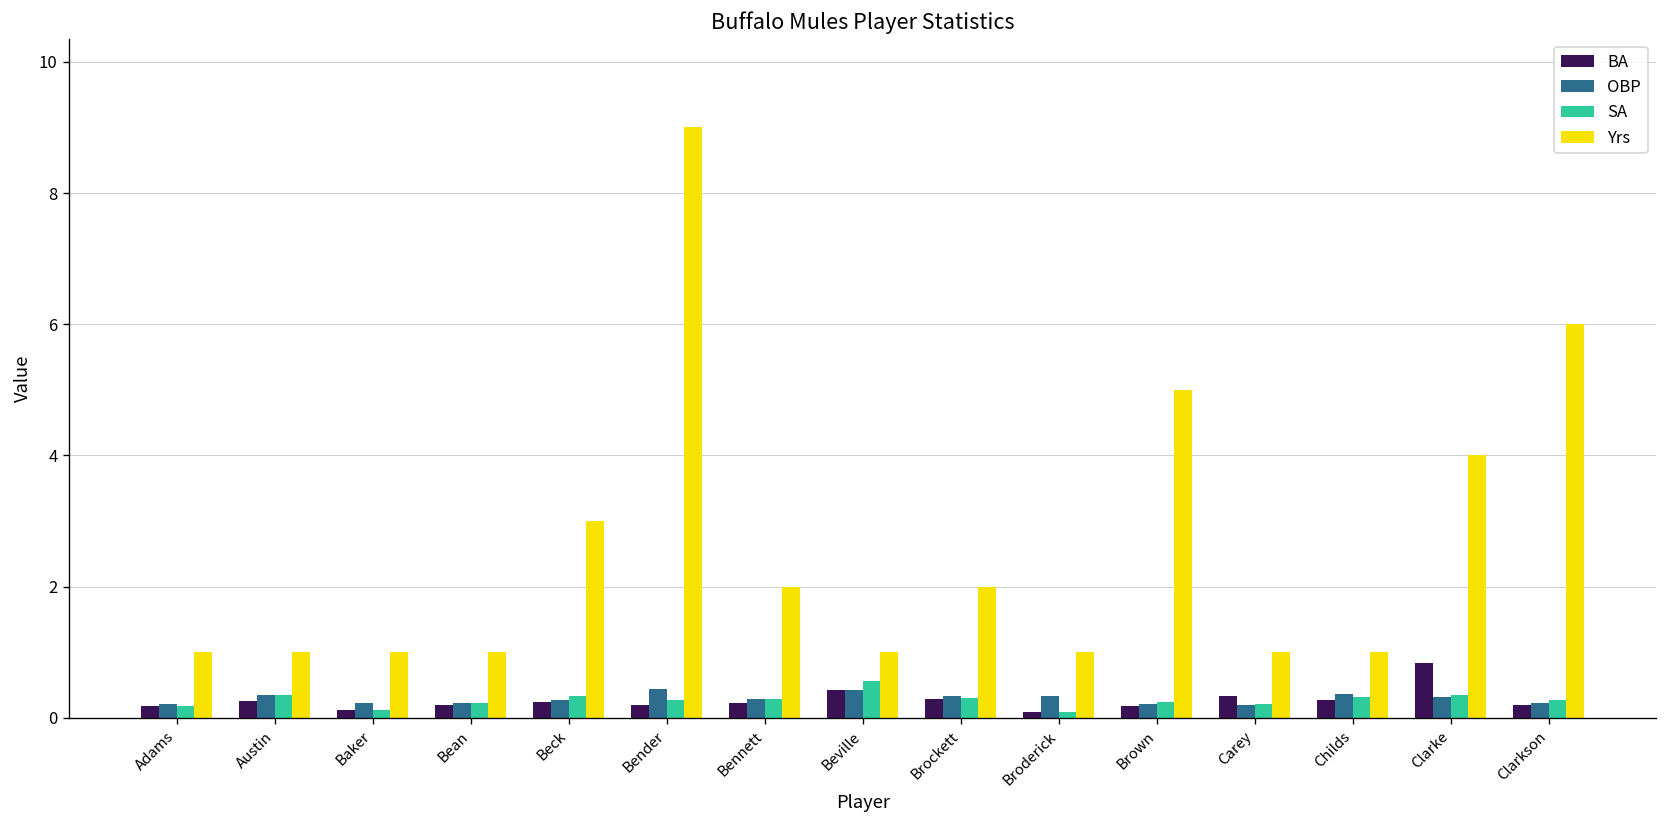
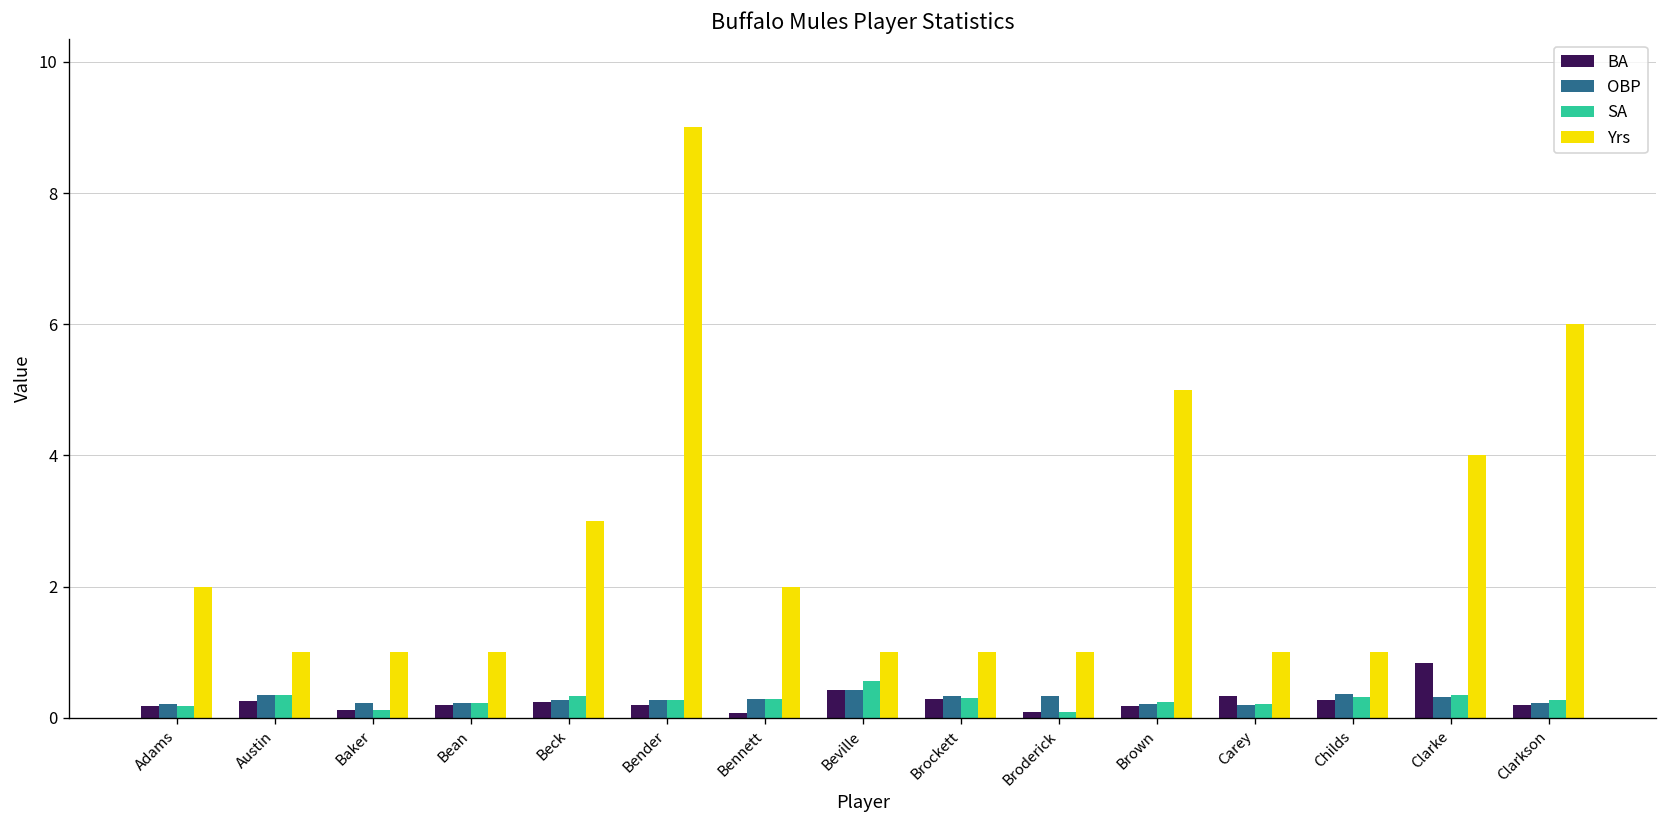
Yrs, Adams: 1 -> 2
OBP, Bender: 0.4 -> 0.3
BA, Bennett: 0.2 -> 0.1
Yrs, Brockett: 2 -> 1
